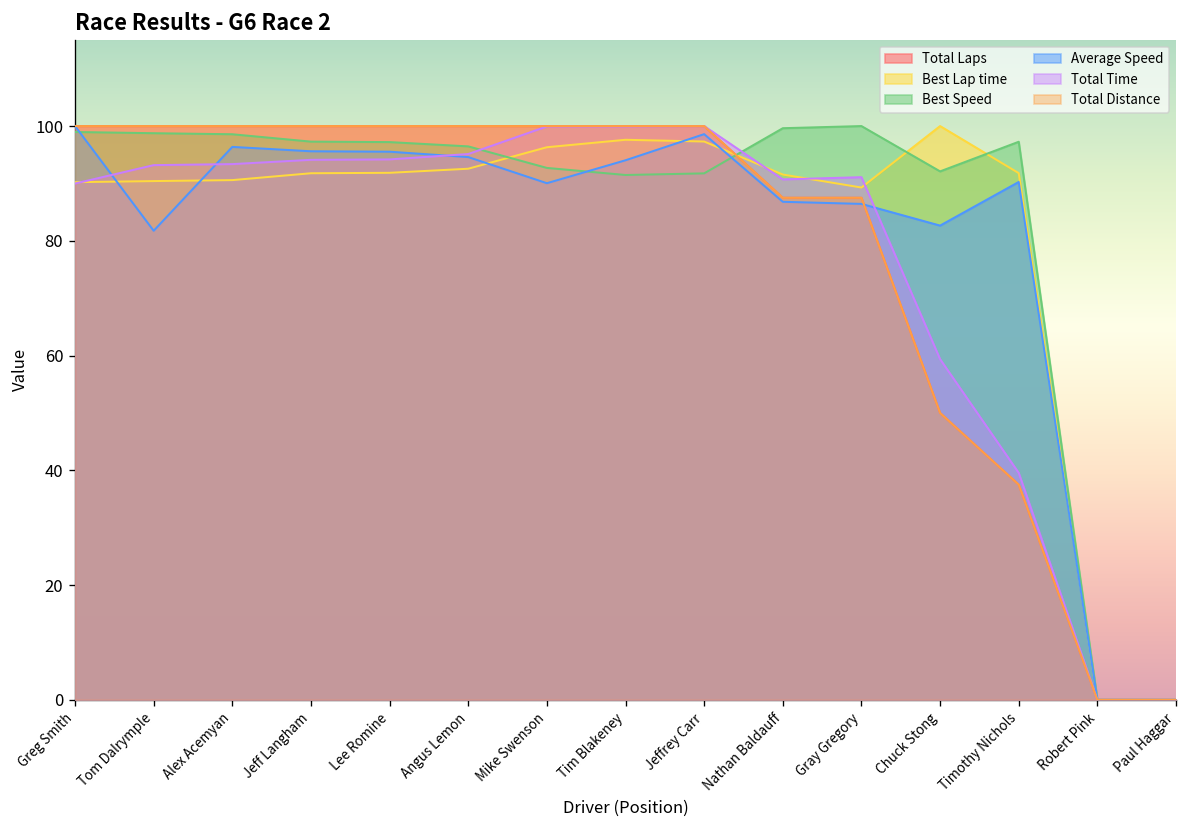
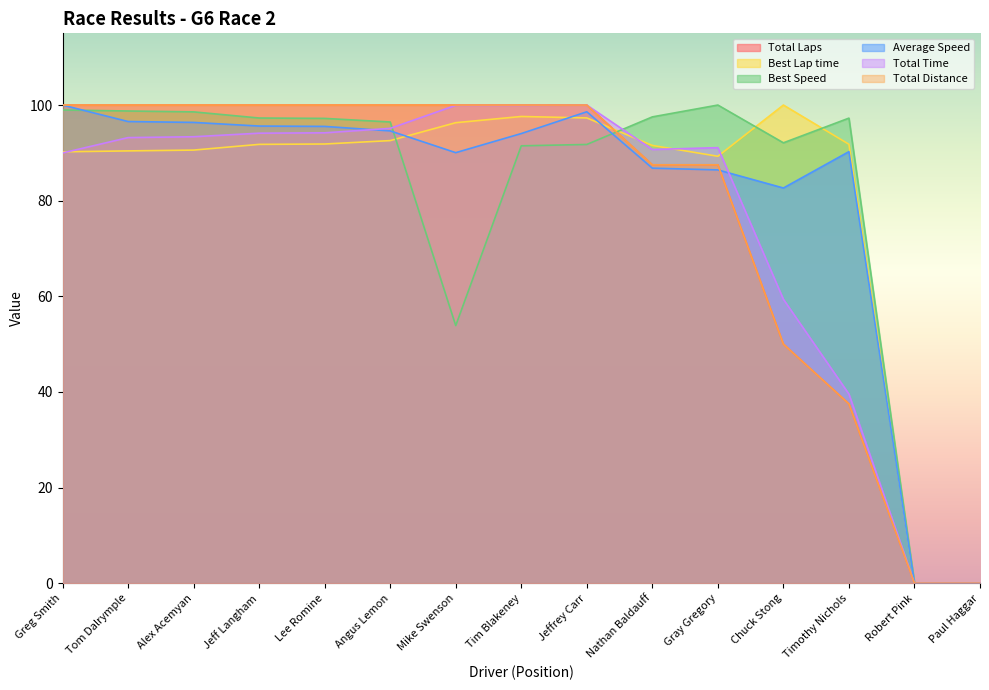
Average Speed, Tom Dalrymple: 82 -> 97
Best Speed, Mike Swenson: 93 -> 54
Best Speed, Nathan Baldauff: 100 -> 98
